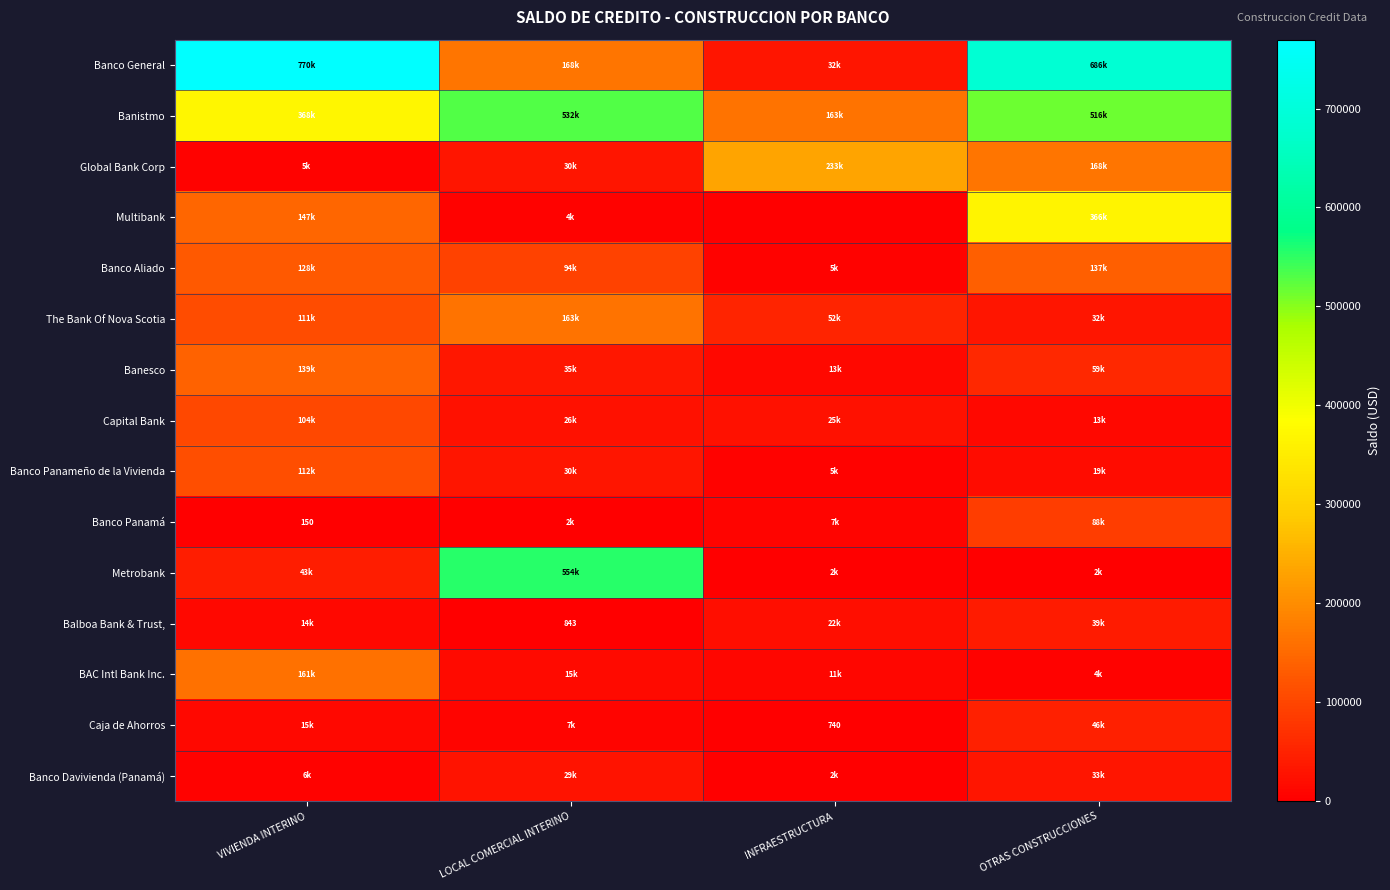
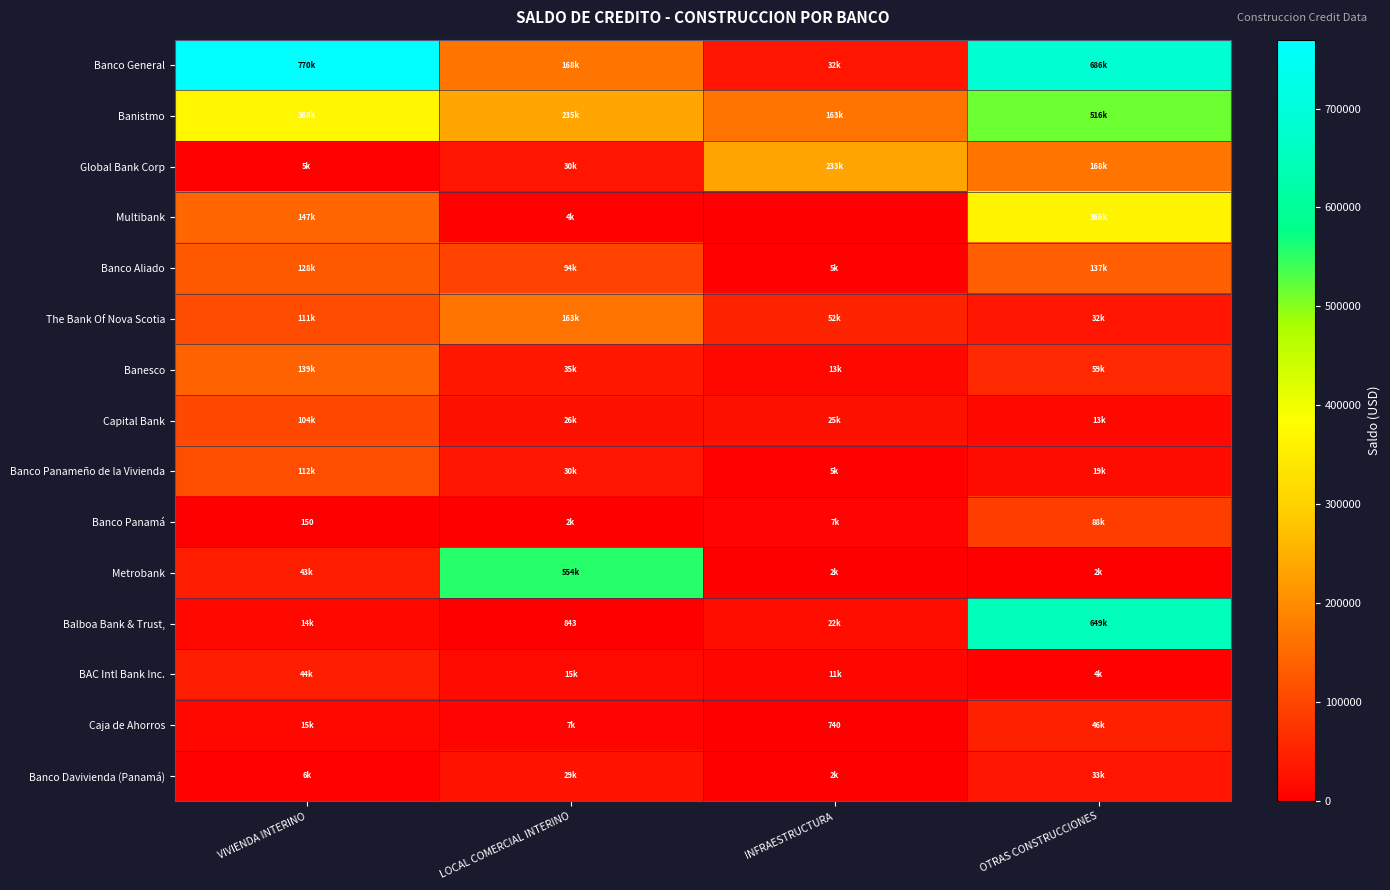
Banistmo, LOCAL COMERCIAL INTERINO: 532k -> 235k
Balboa Bank & Trust,, OTRAS CONSTRUCCIONES: 39k -> 649k
BAC Intl Bank Inc., VIVIENDA INTERINO: 161k -> 44k
